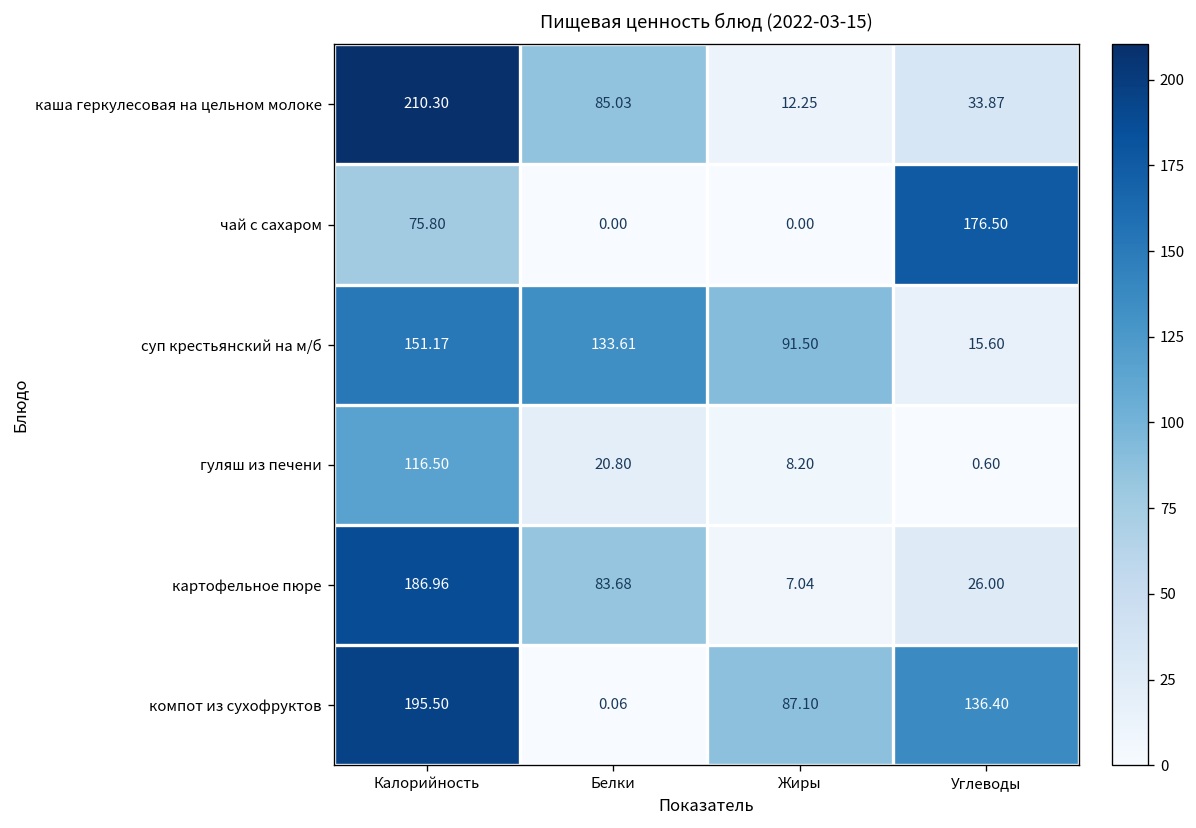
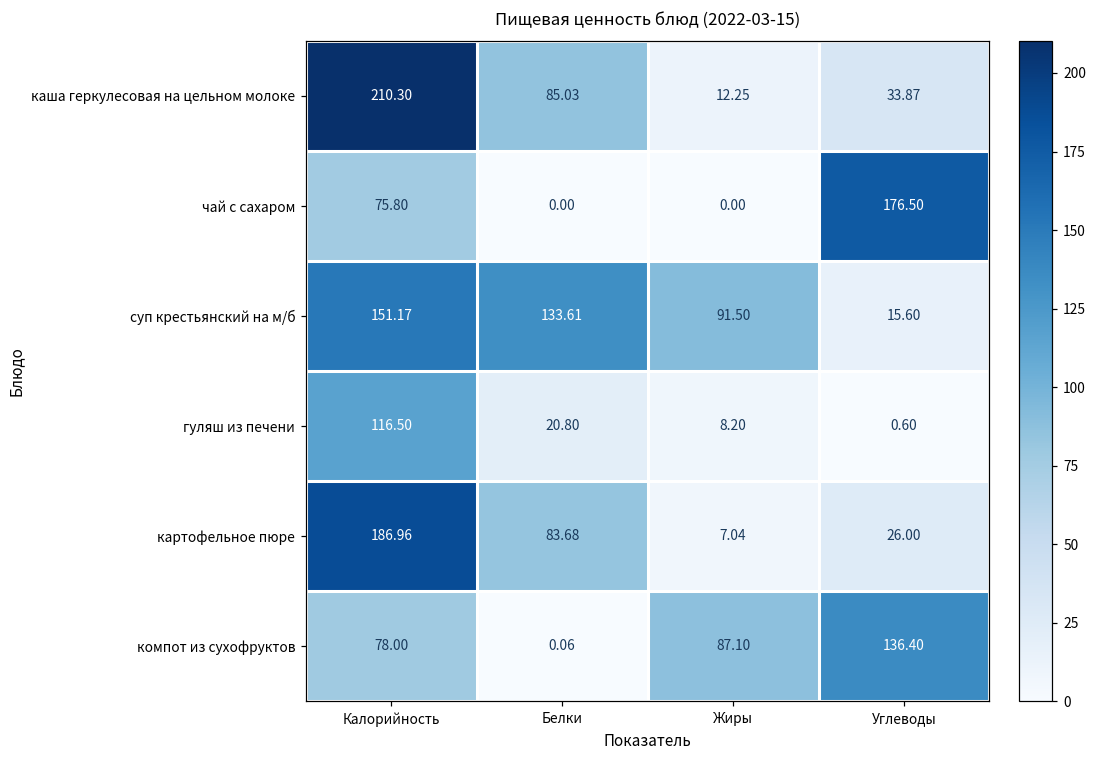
компот из сухофруктов, Калорийность: 195.50 -> 78.00
